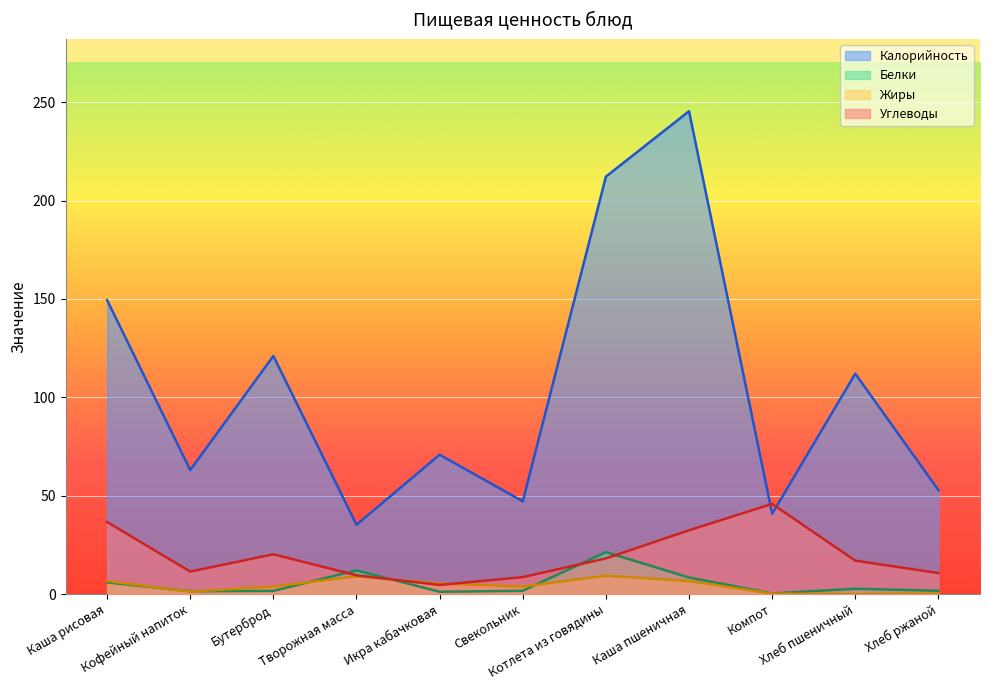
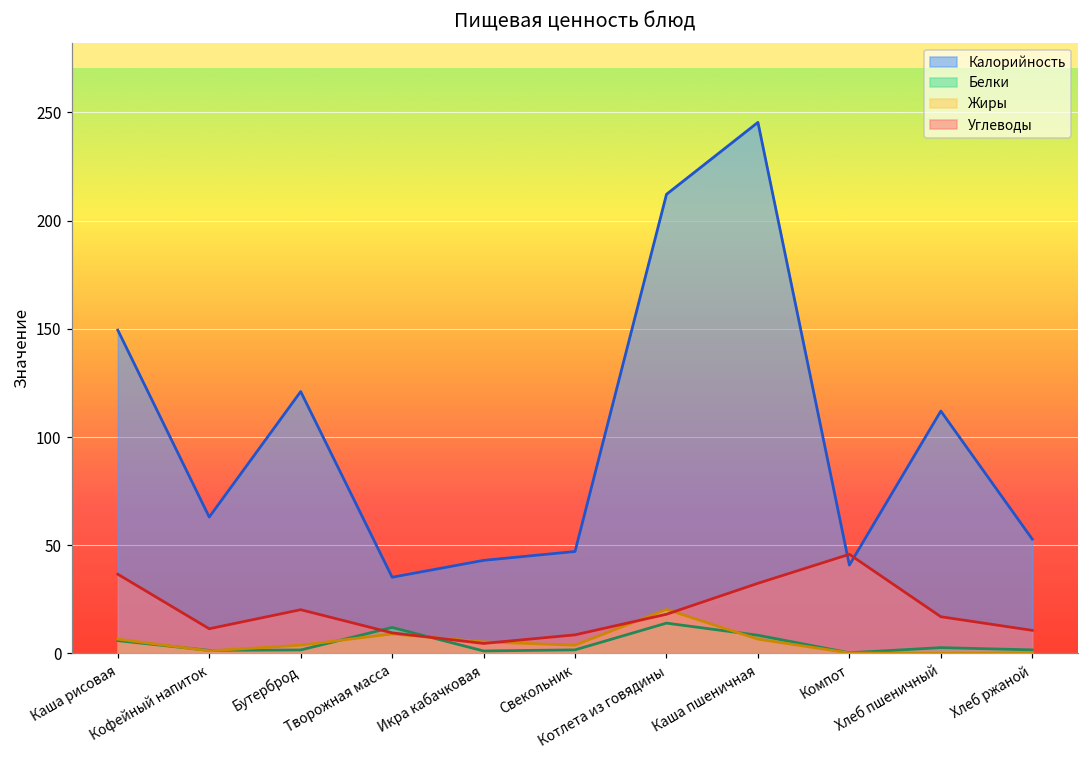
Калорийность, Икра кабачковая: 71 -> 43
Белки, Котлета из говядины: 21 -> 14
Жиры, Котлета из говядины: 9 -> 20
